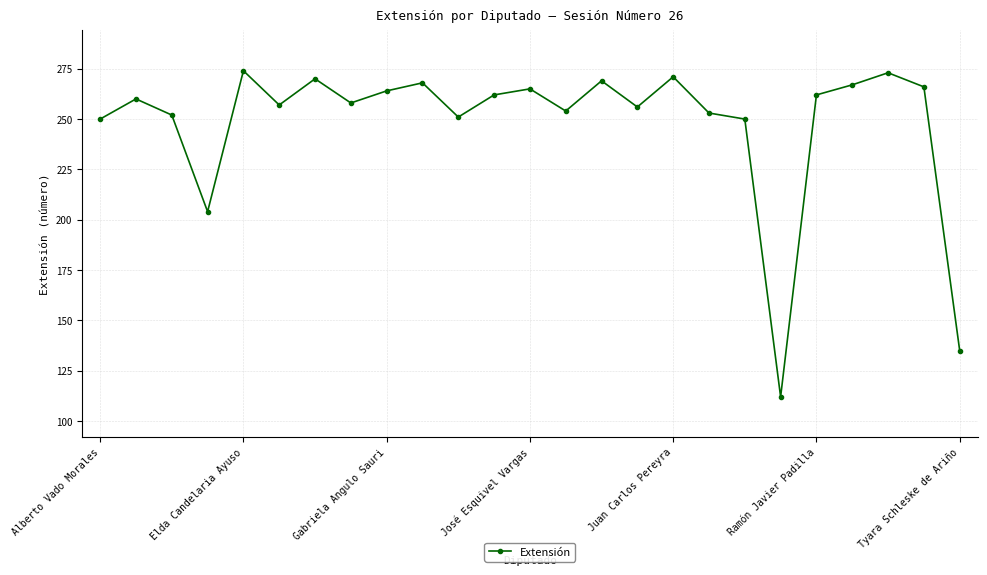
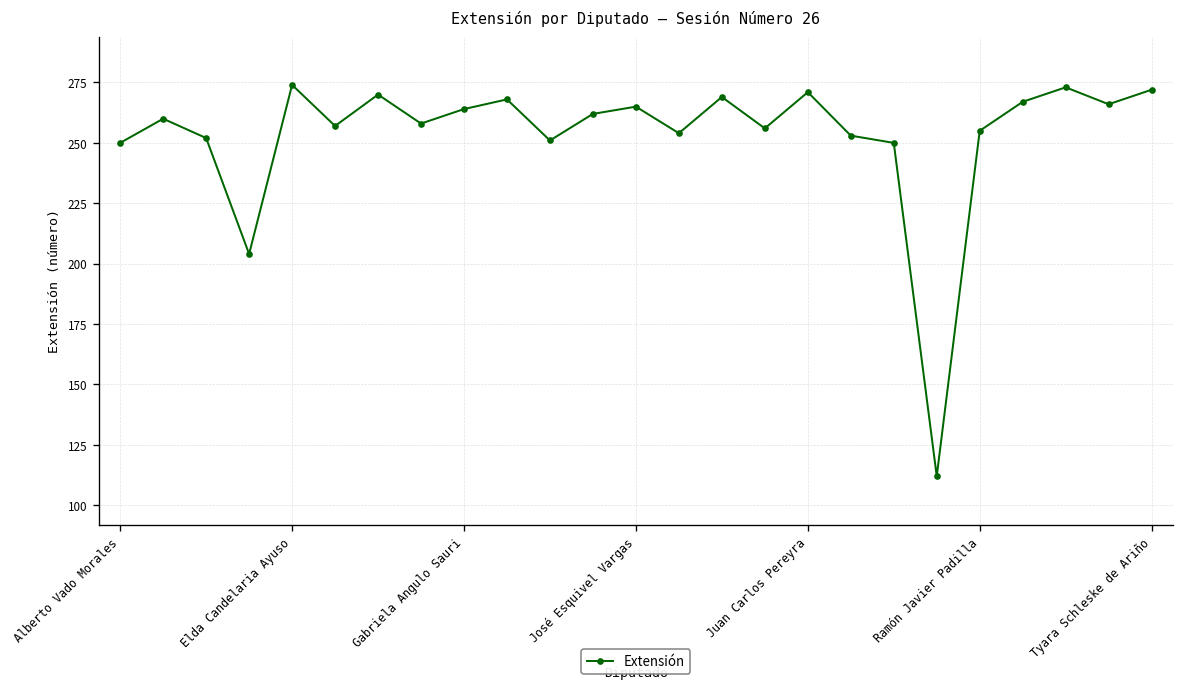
Ramón Javier Padilla: 262 -> 255
Tyara Schleske de Ariño: 135 -> 272
